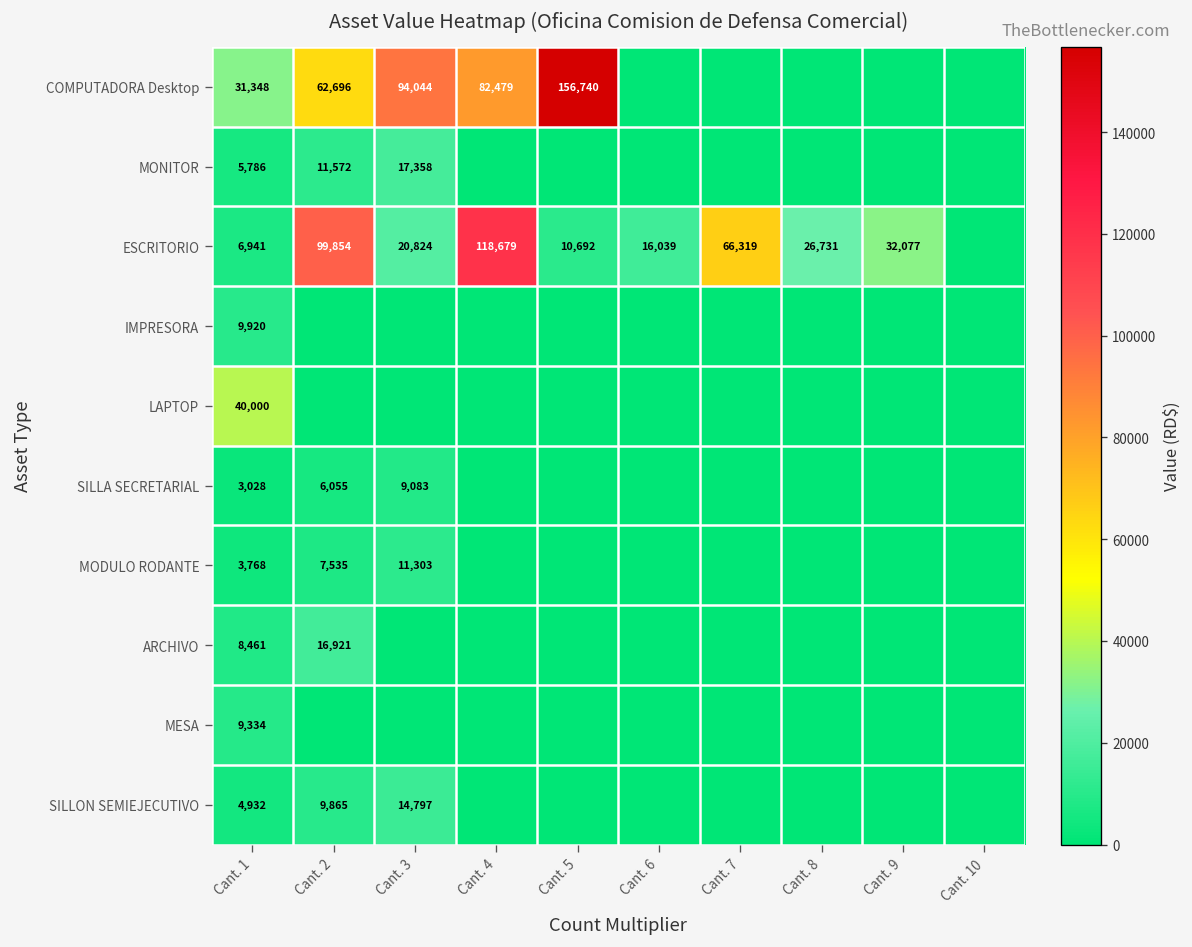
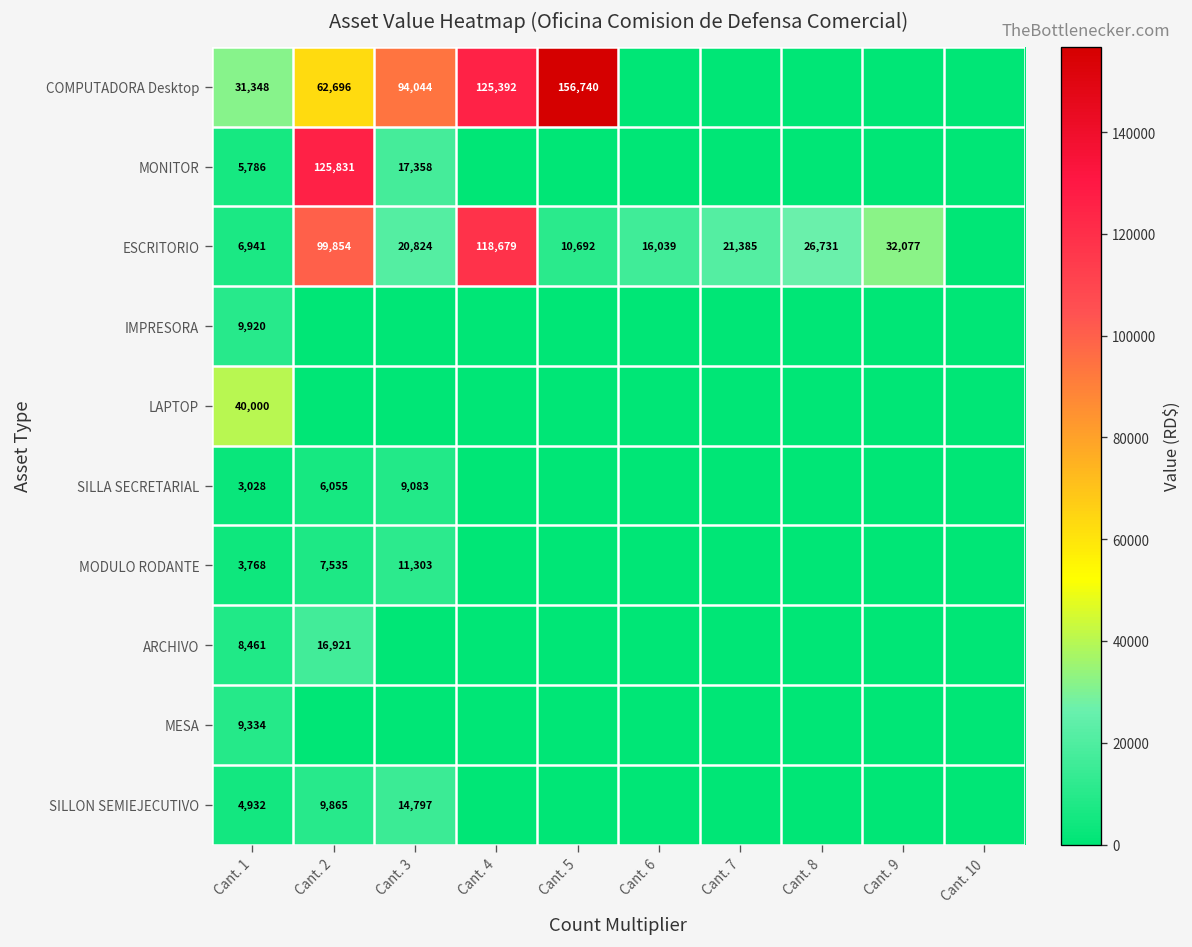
COMPUTADORA Desktop, Cant. 4: 82,479 -> 125,392
MONITOR, Cant. 2: 11,572 -> 125,831
ESCRITORIO, Cant. 7: 66,319 -> 21,385
